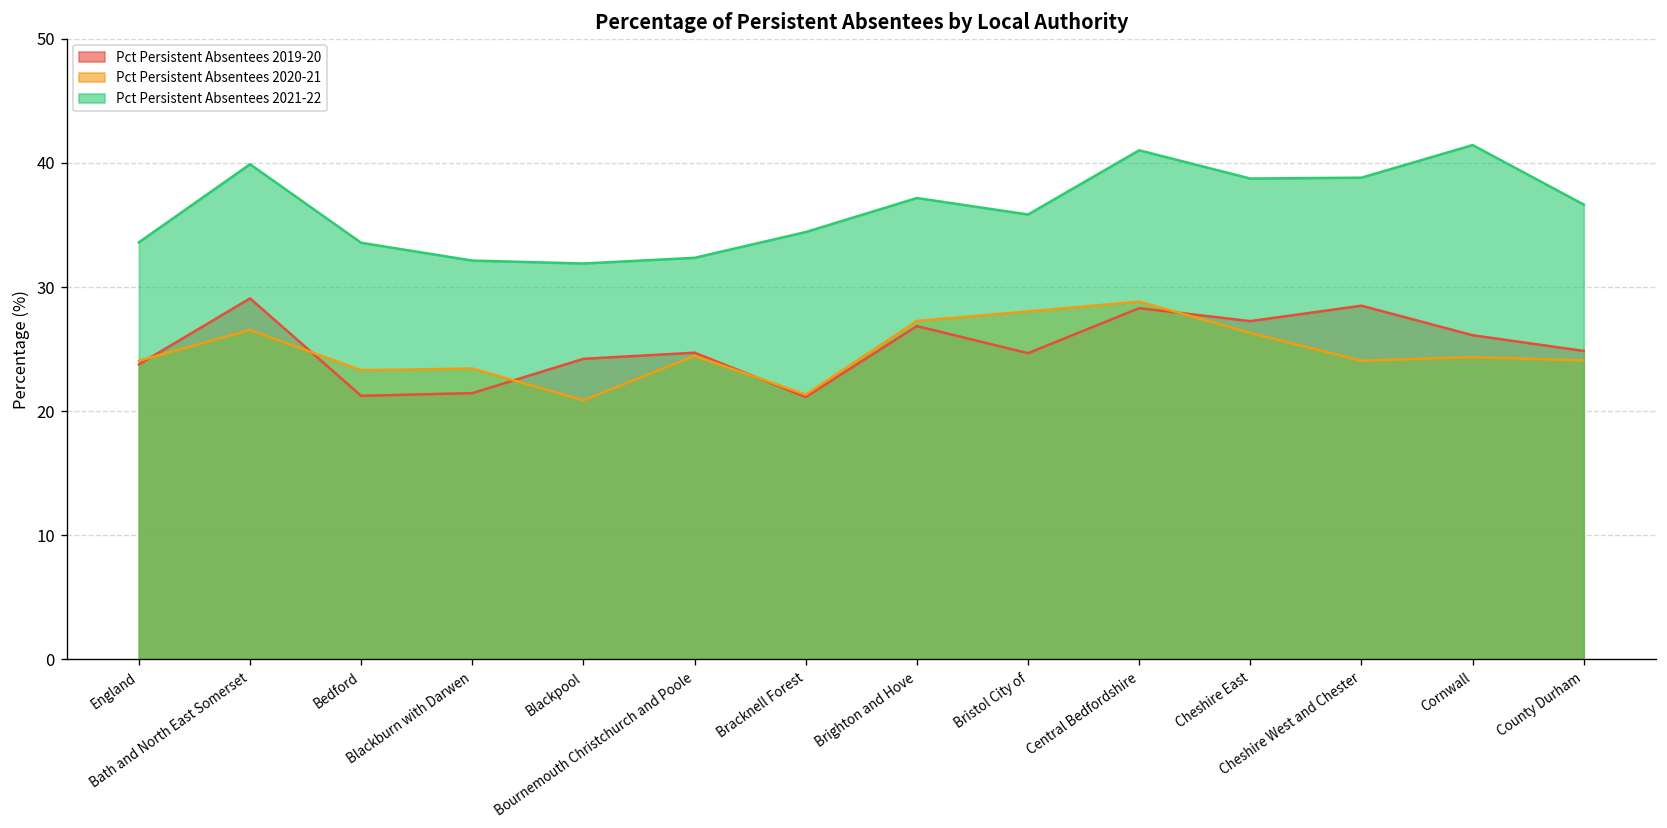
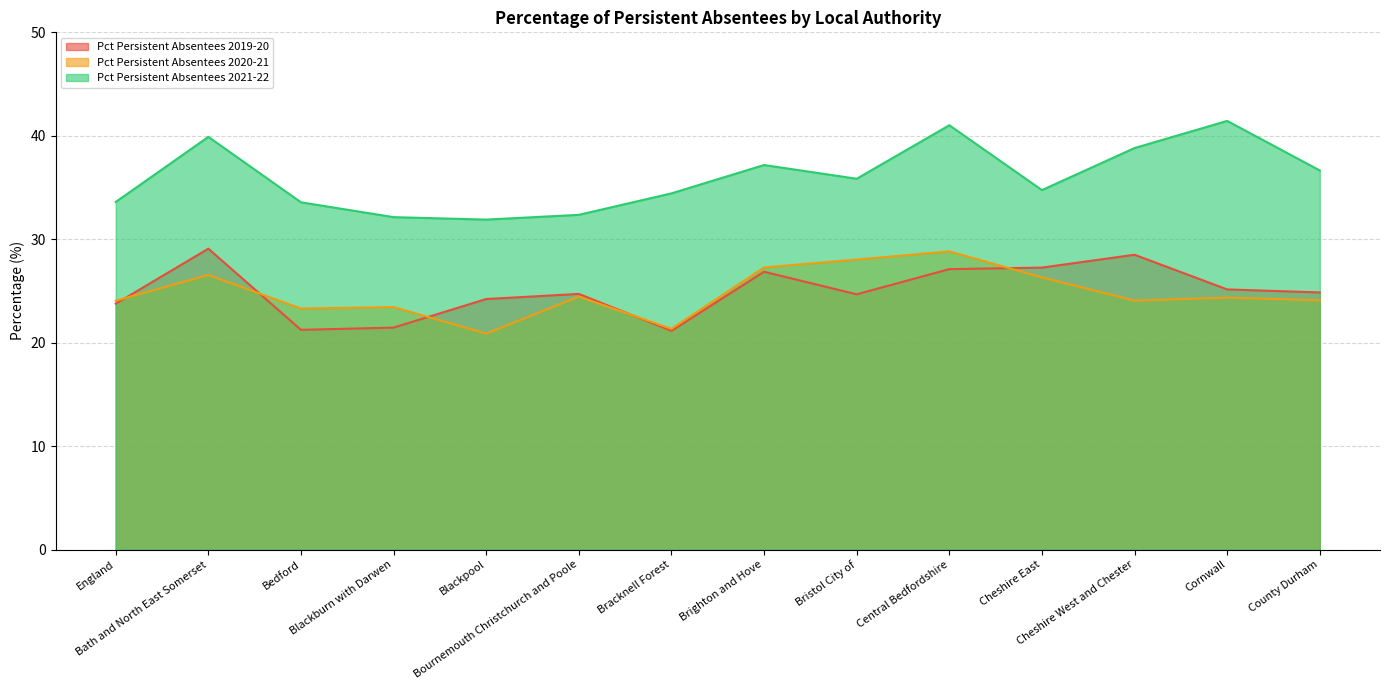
Pct Persistent Absentees 2019-20, Central Bedfordshire: 28.3 -> 27.1
Pct Persistent Absentees 2021-22, Cheshire East: 38.7 -> 34.7
Pct Persistent Absentees 2019-20, Cornwall: 26.1 -> 25.1
